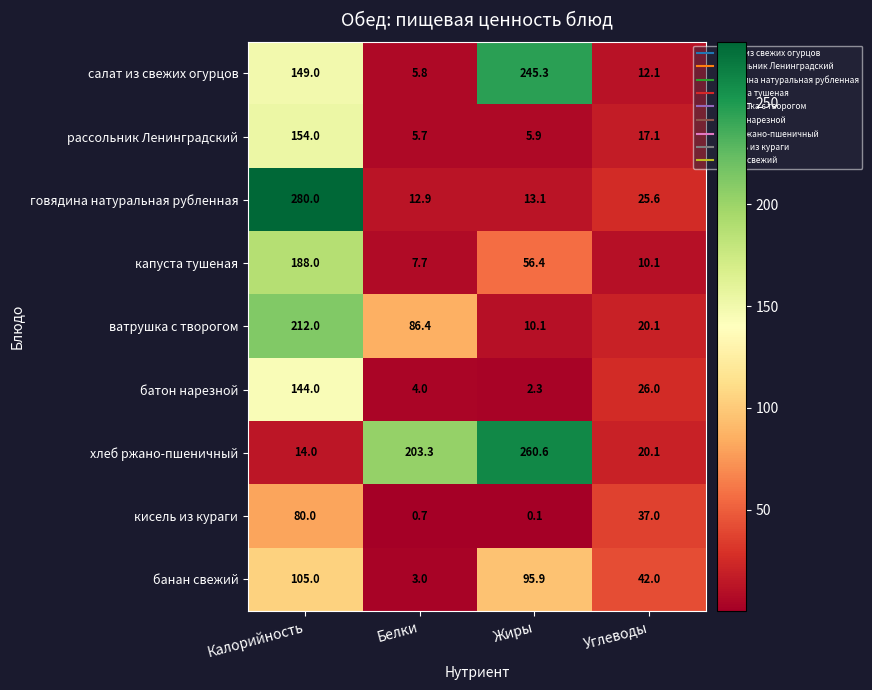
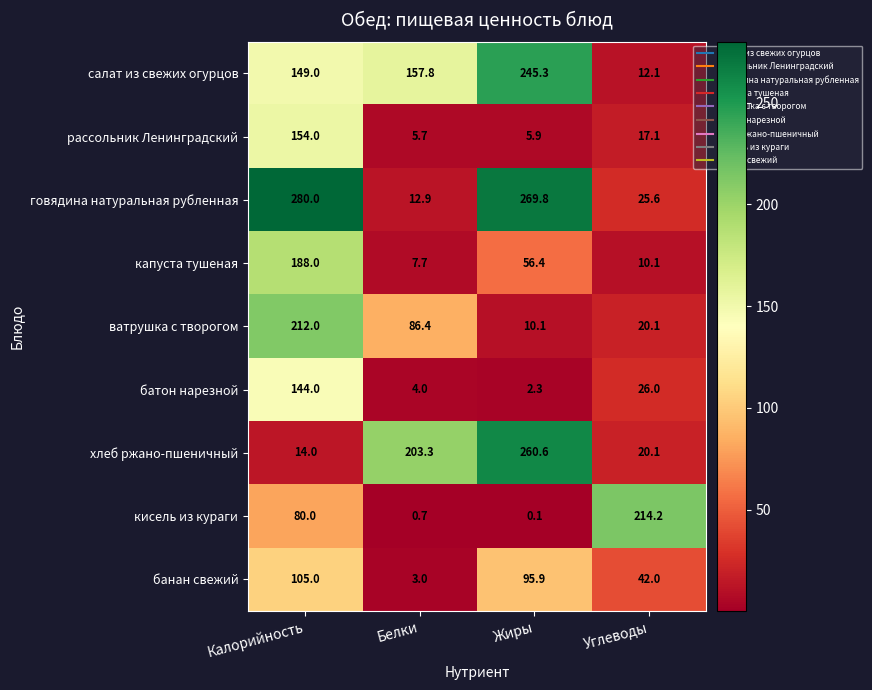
салат из свежих огурцов, Белки: 5.8 -> 157.8
говядина натуральная рубленная, Жиры: 13.1 -> 269.8
кисель из кураги, Углеводы: 37.0 -> 214.2
